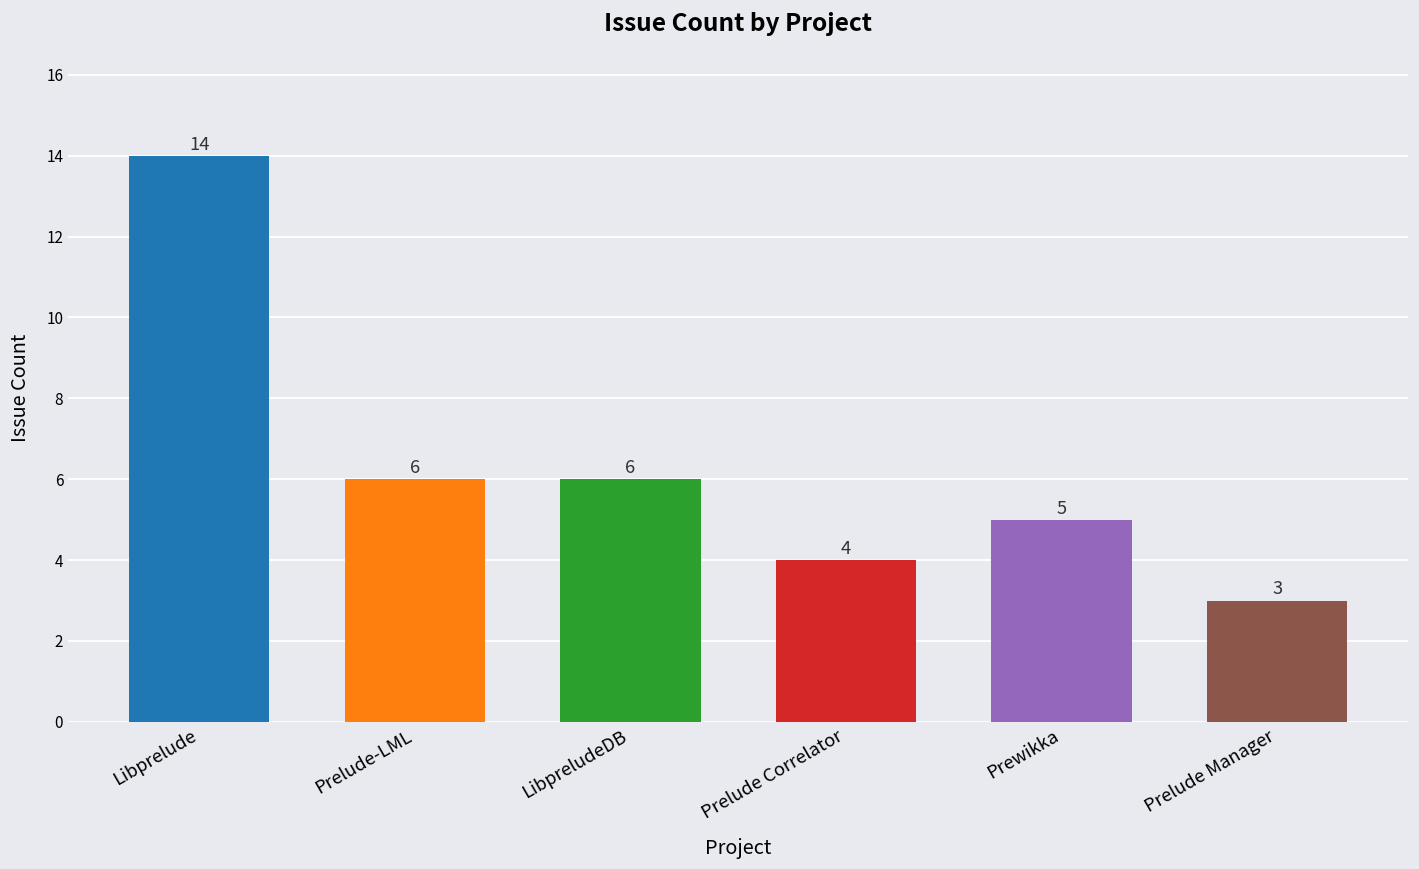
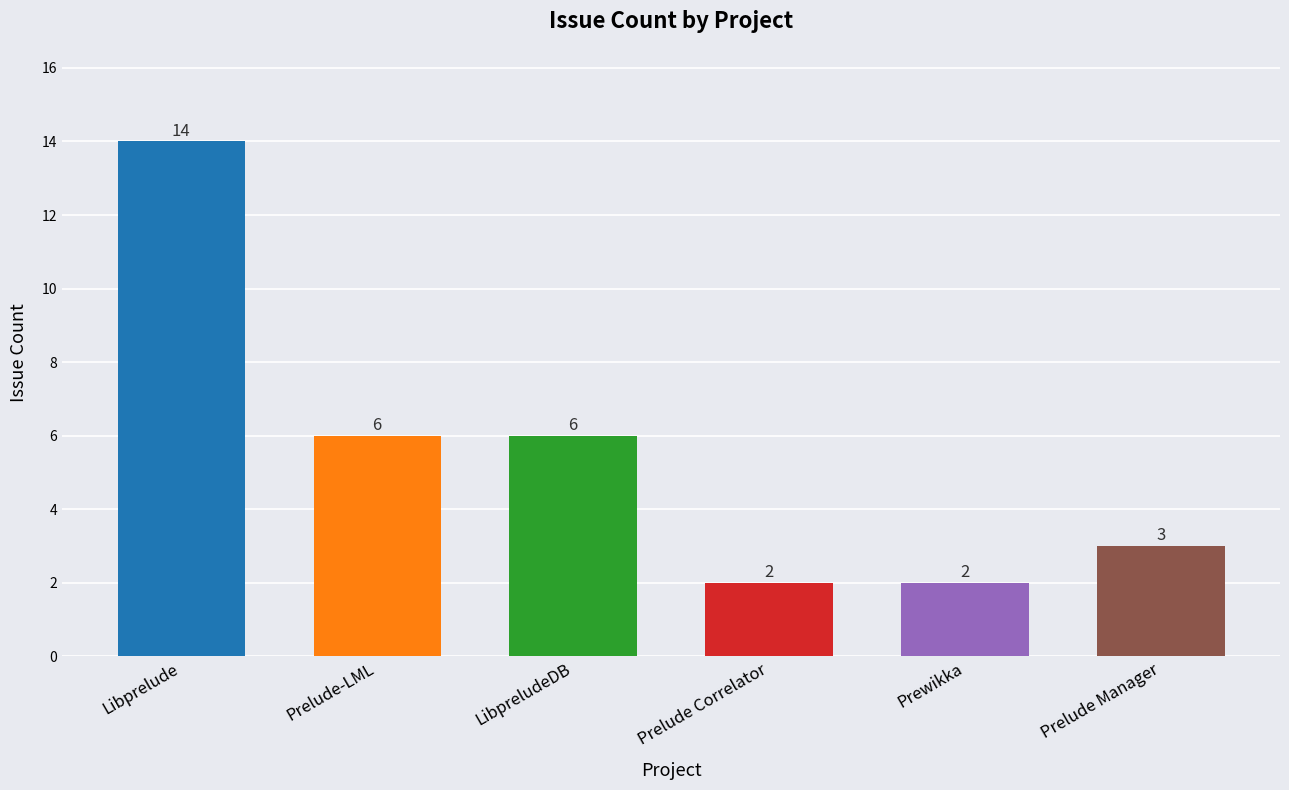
Prelude Correlator: 4 -> 2
Prewikka: 5 -> 2
